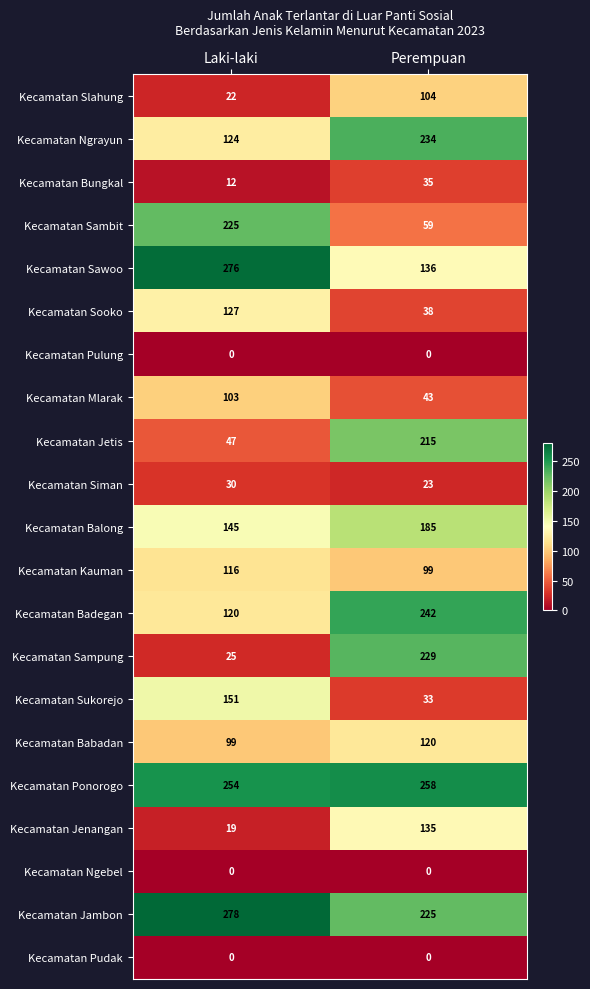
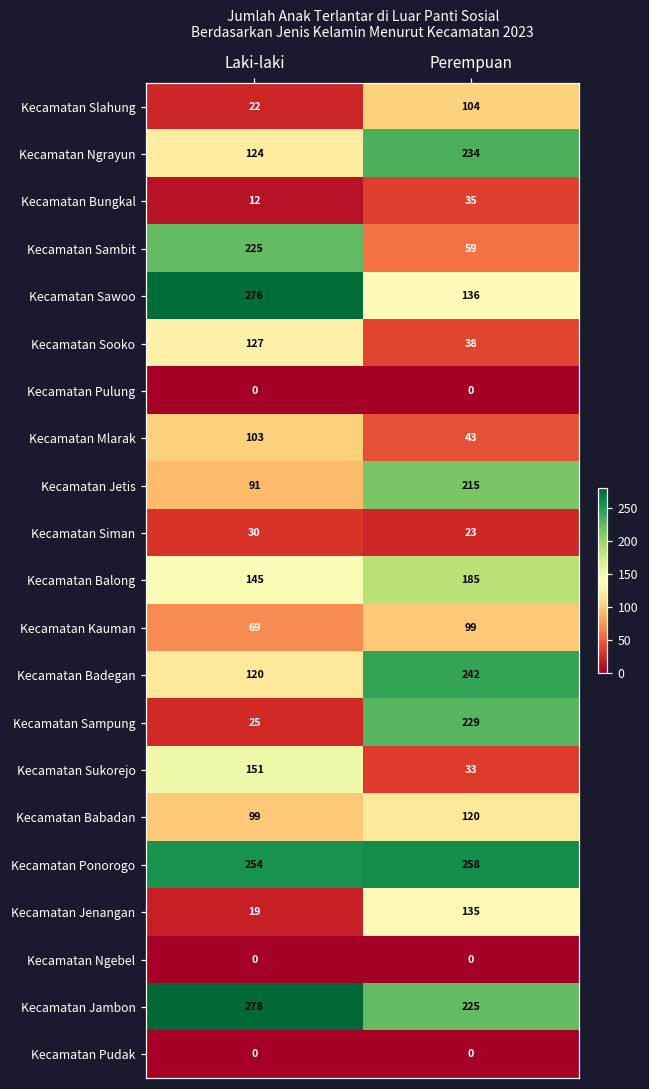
Kecamatan Jetis, Laki-laki: 47 -> 91
Kecamatan Kauman, Laki-laki: 116 -> 69
